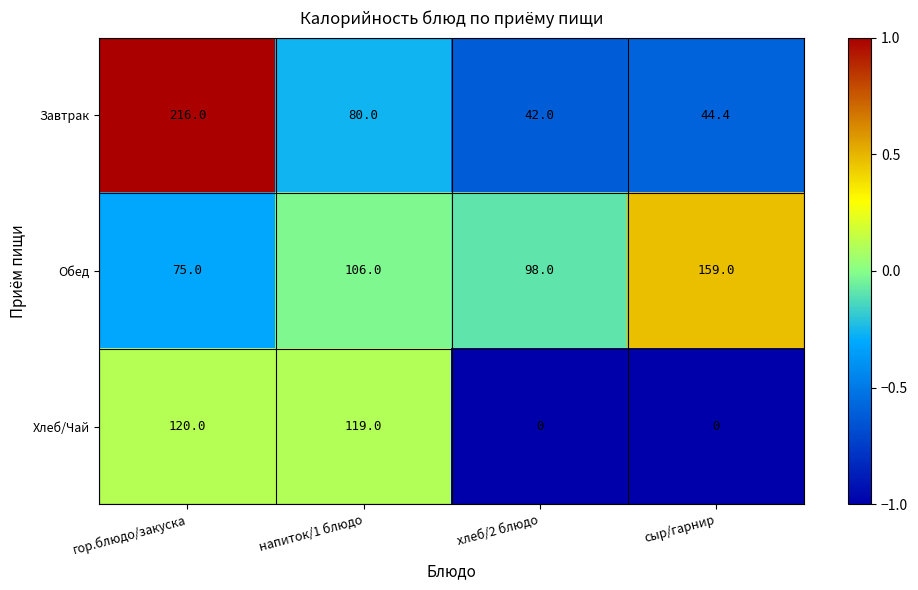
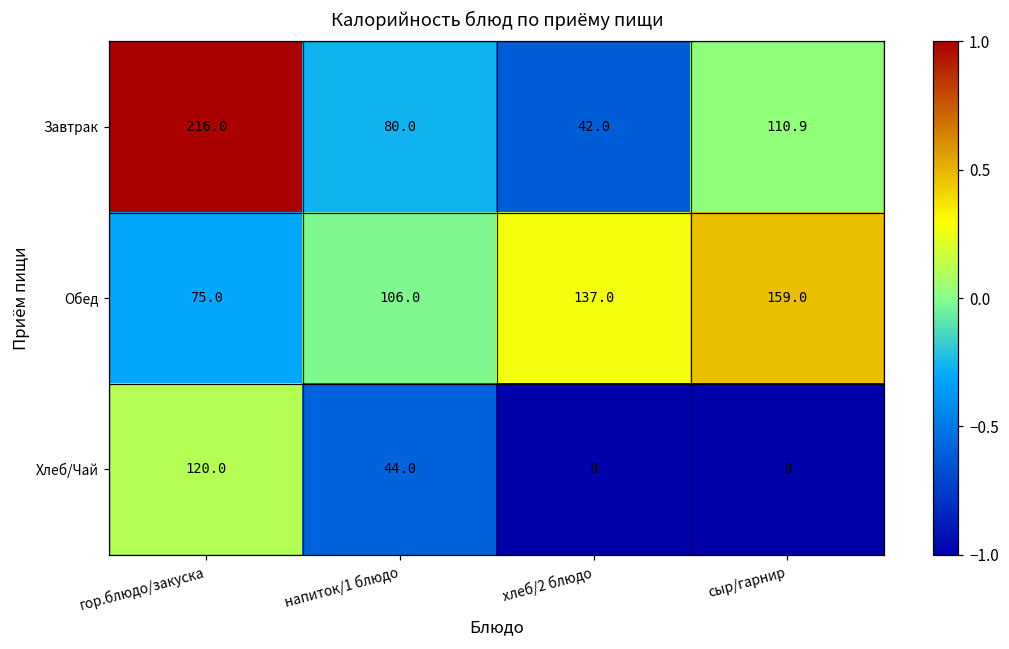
Завтрак, сыр/гарнир: 44.4 -> 110.9
Обед, хлеб/2 блюдо: 98.0 -> 137.0
Хлеб/Чай, напиток/1 блюдо: 119.0 -> 44.0
